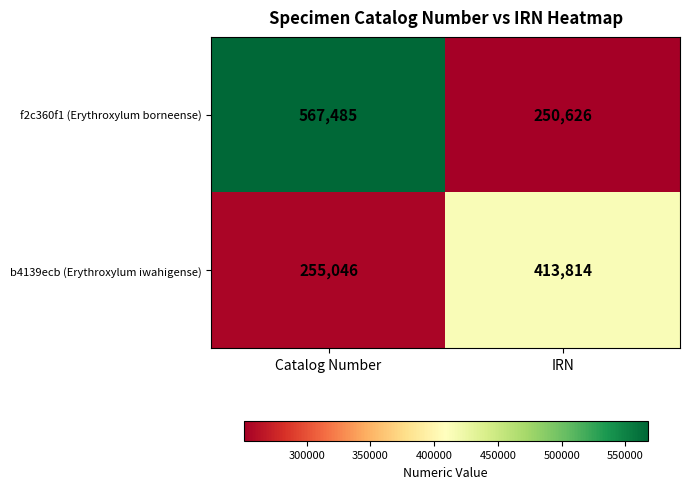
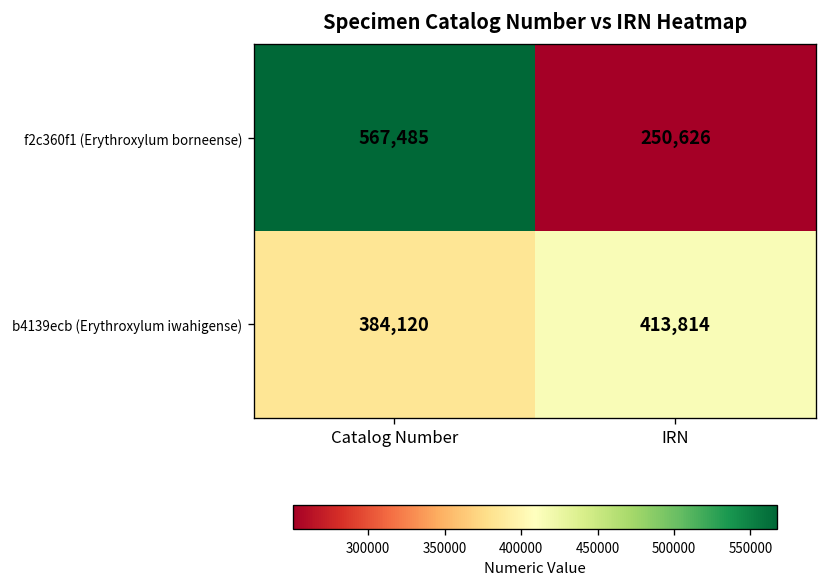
b4139ecb (Erythroxylum iwahigense), Catalog Number: 255,046 -> 384,120
